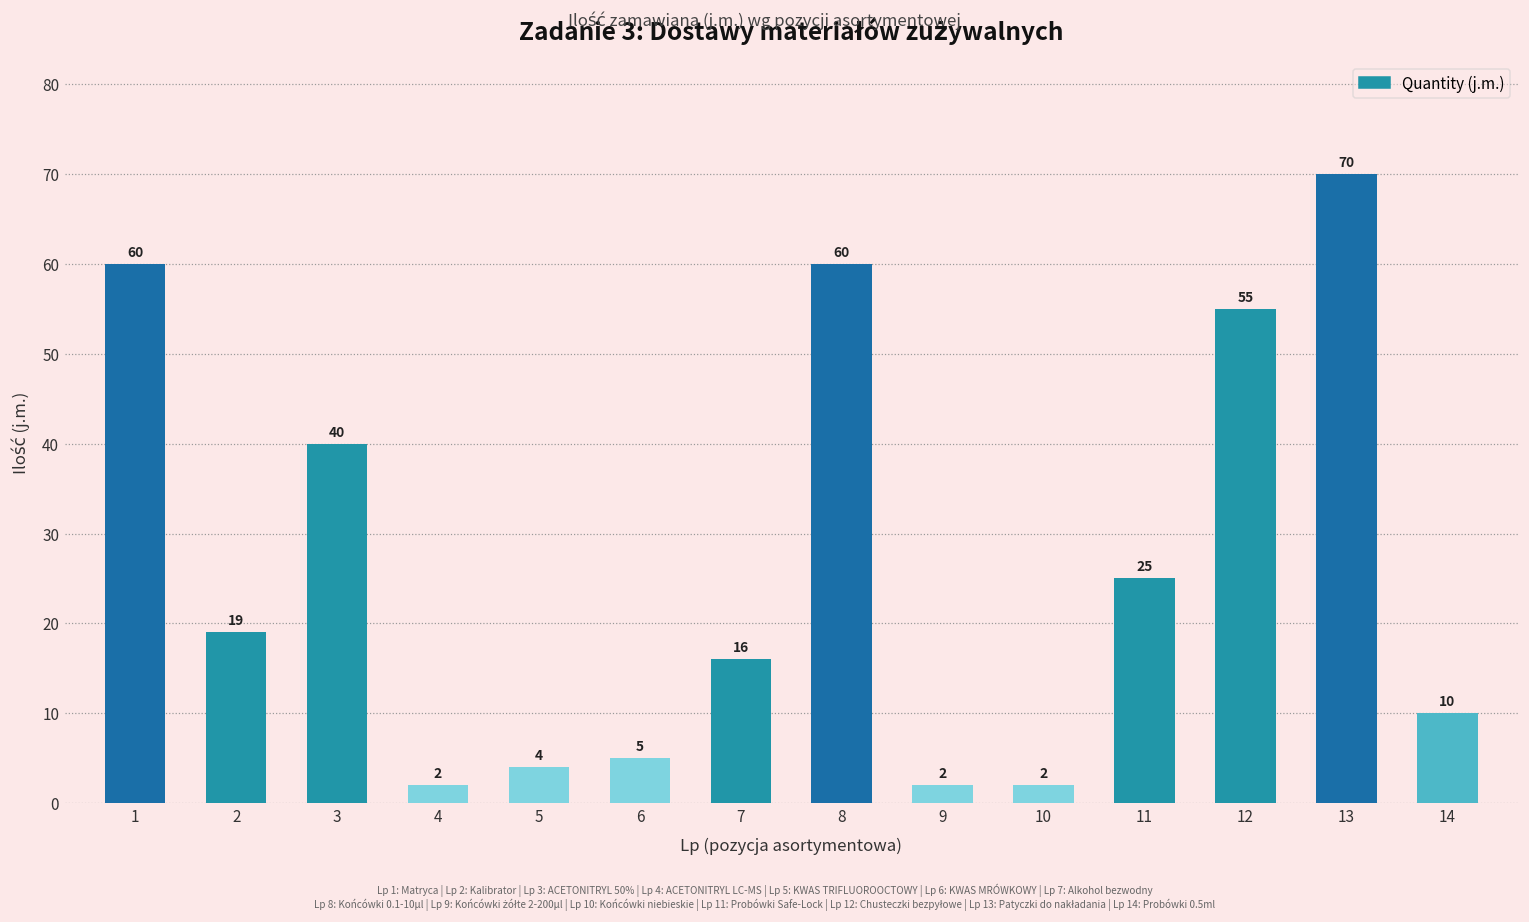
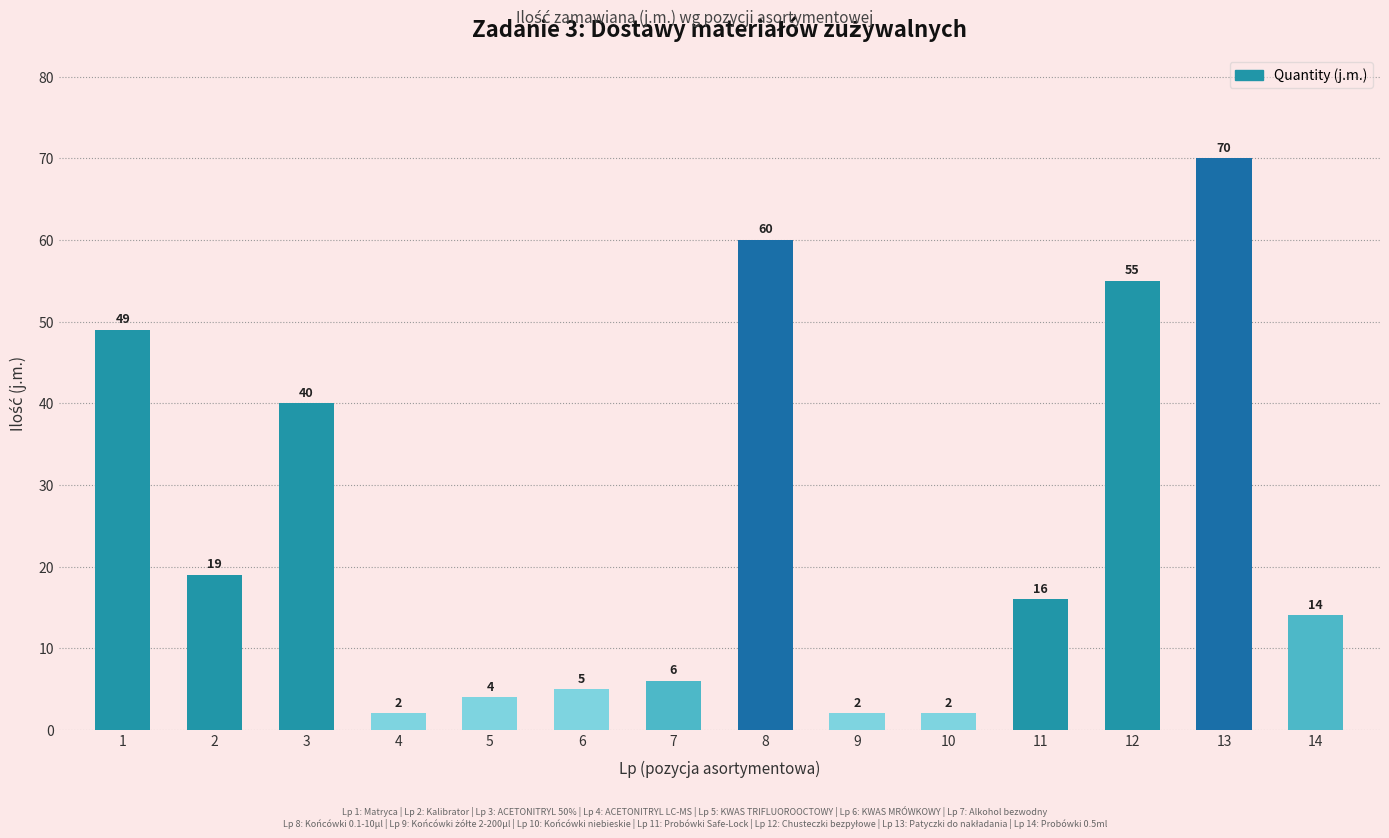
1: 60 -> 49
7: 16 -> 6
11: 25 -> 16
14: 10 -> 14
